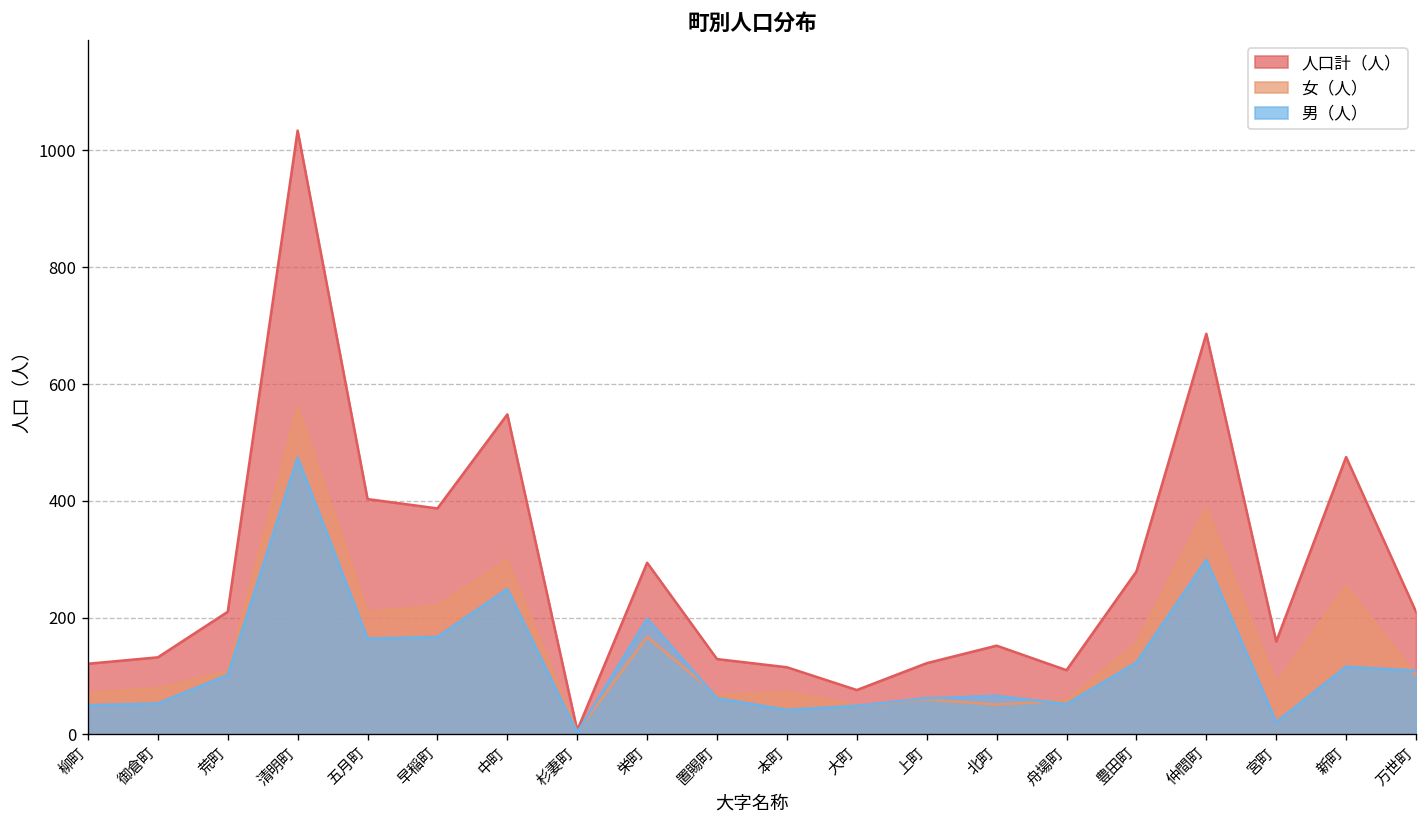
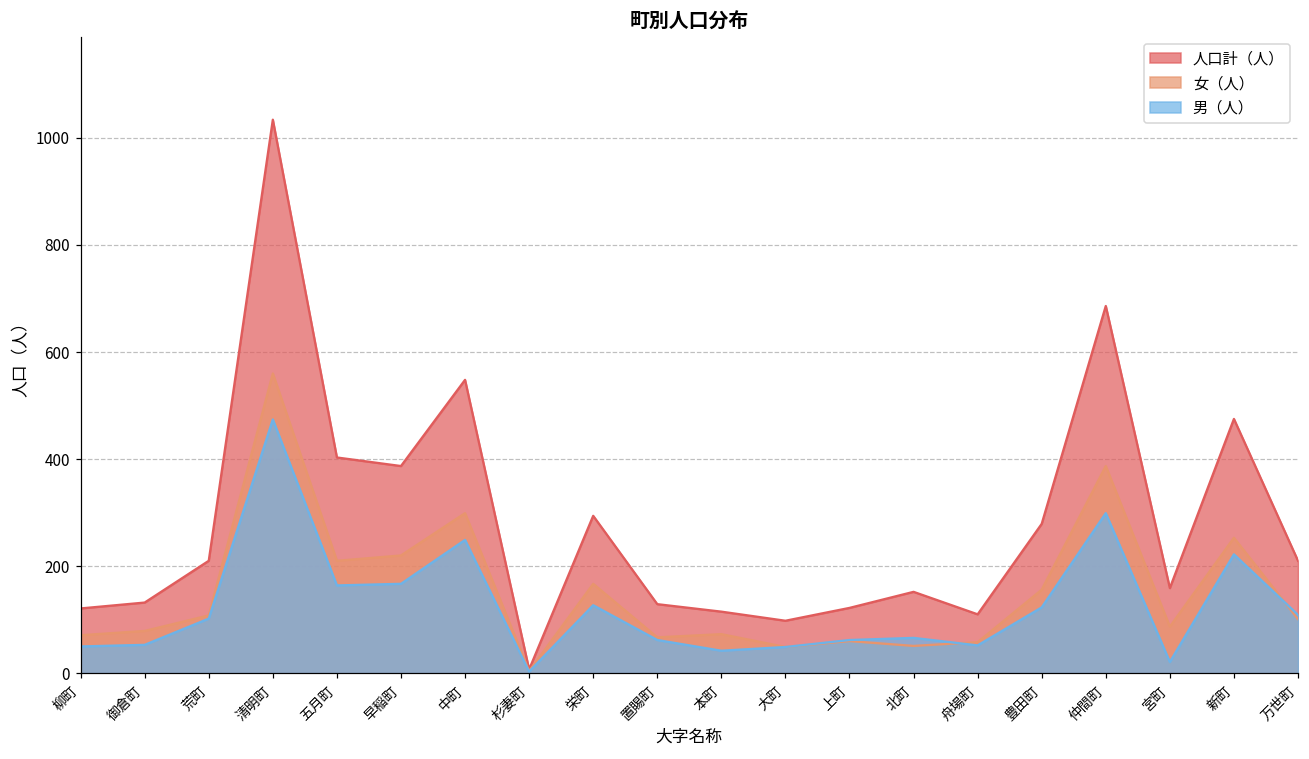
男（人）, 栄町: 200 -> 130
人口計（人）, 大町: 80 -> 100
男（人）, 新町: 120 -> 220
